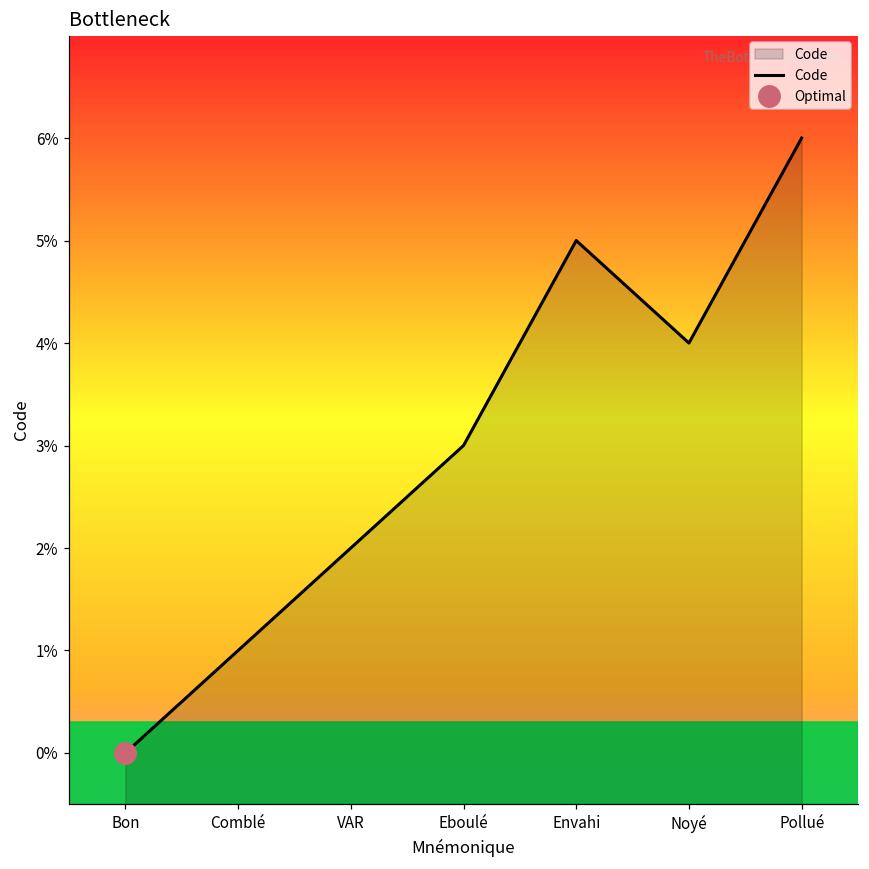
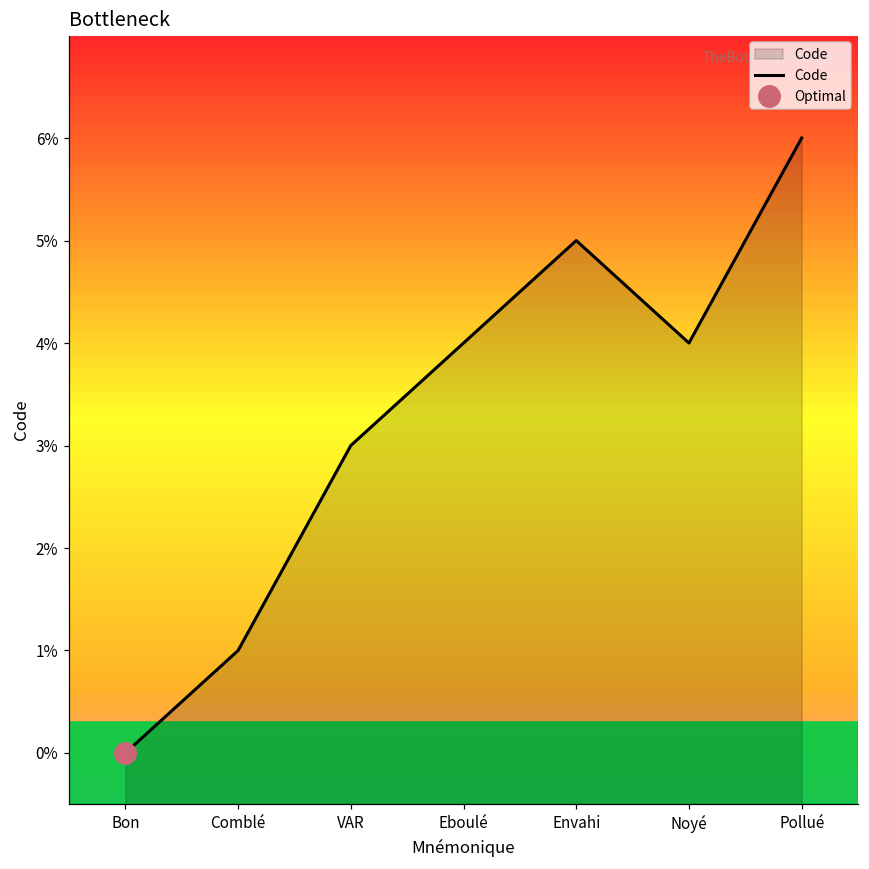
Code, VAR: 2% -> 3%
Code, Eboulé: 3% -> 4%
